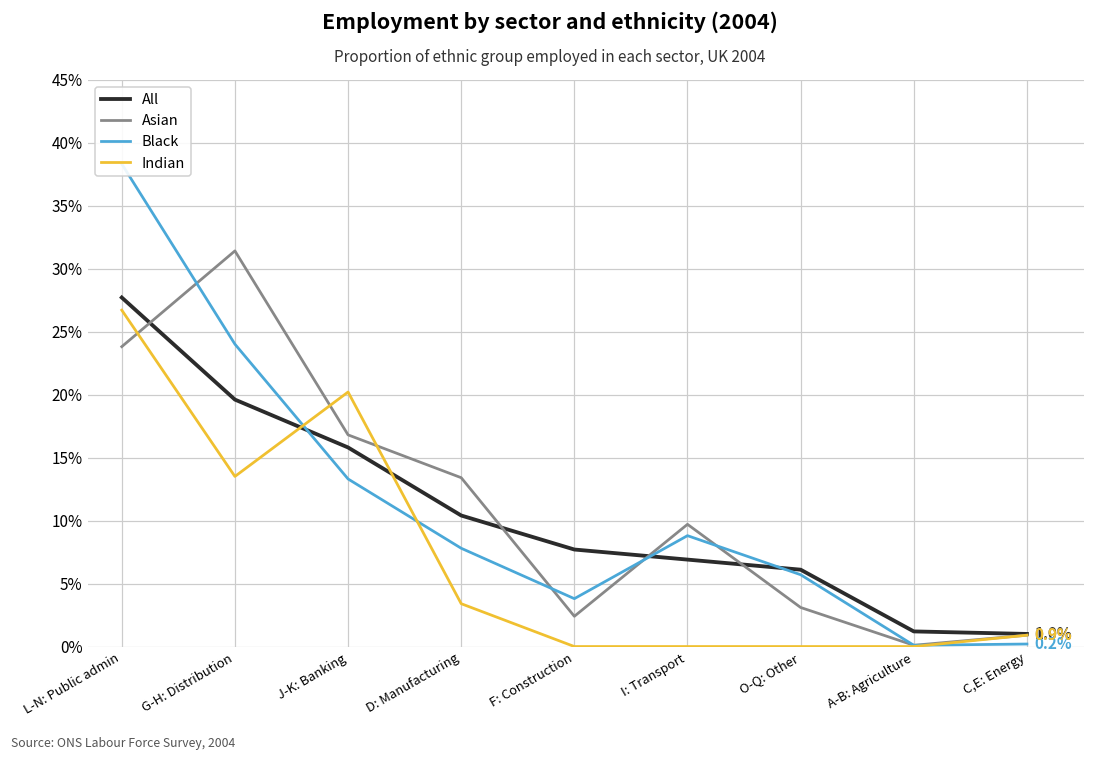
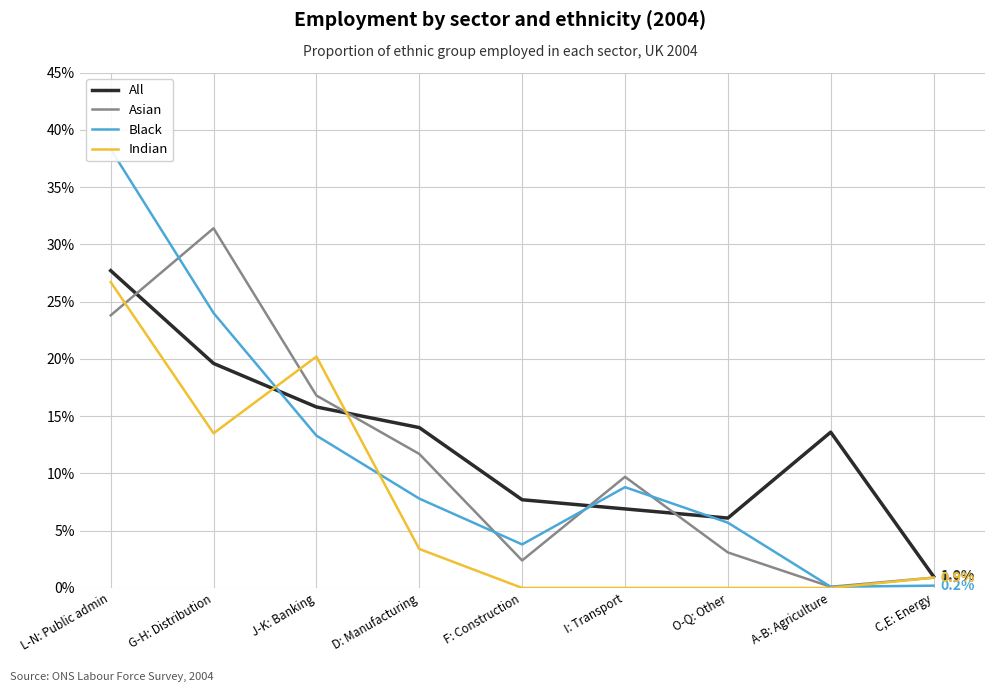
All, D: Manufacturing: 10.4% -> 14.0%
Asian, D: Manufacturing: 13.4% -> 11.7%
All, A-B: Agriculture: 1.2% -> 13.6%
